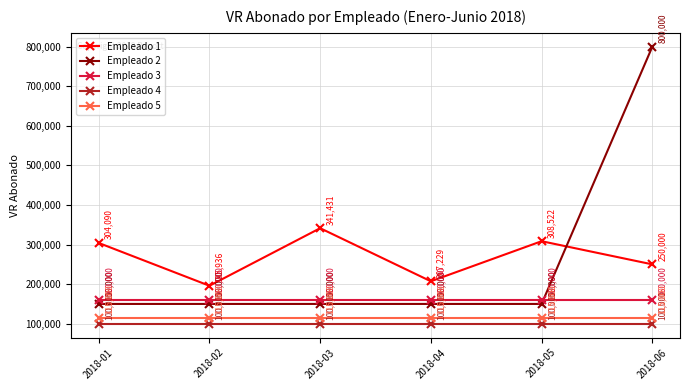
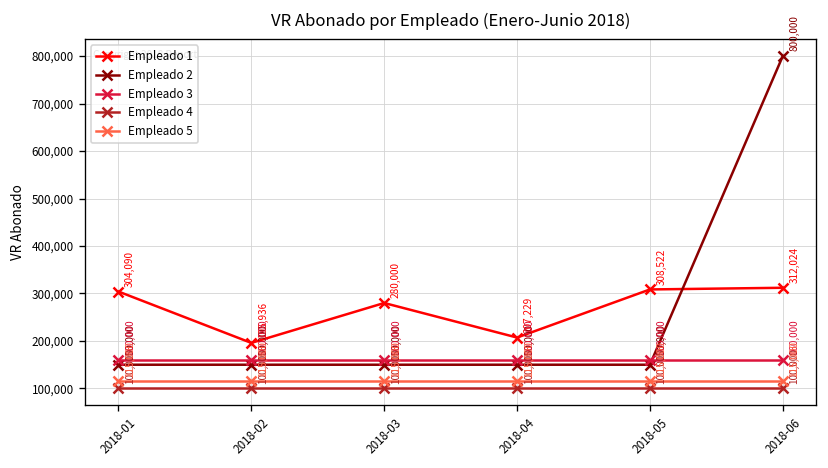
Empleado 1, 2018-03: 341,431 -> 280,000
Empleado 1, 2018-06: 250,000 -> 312,024
